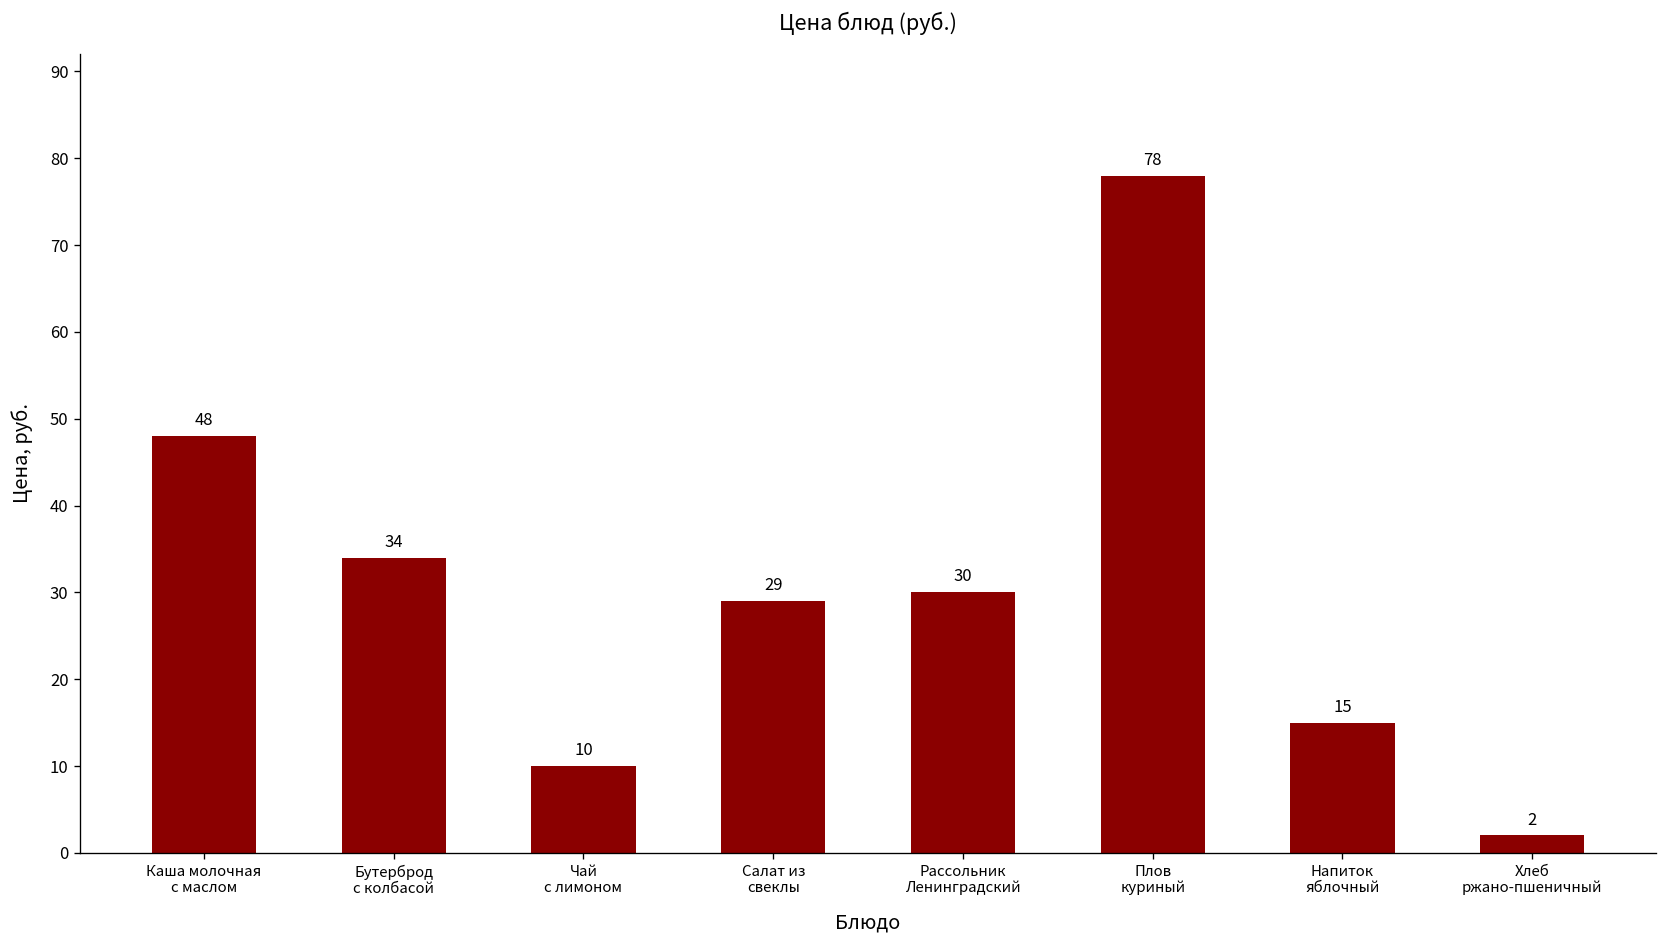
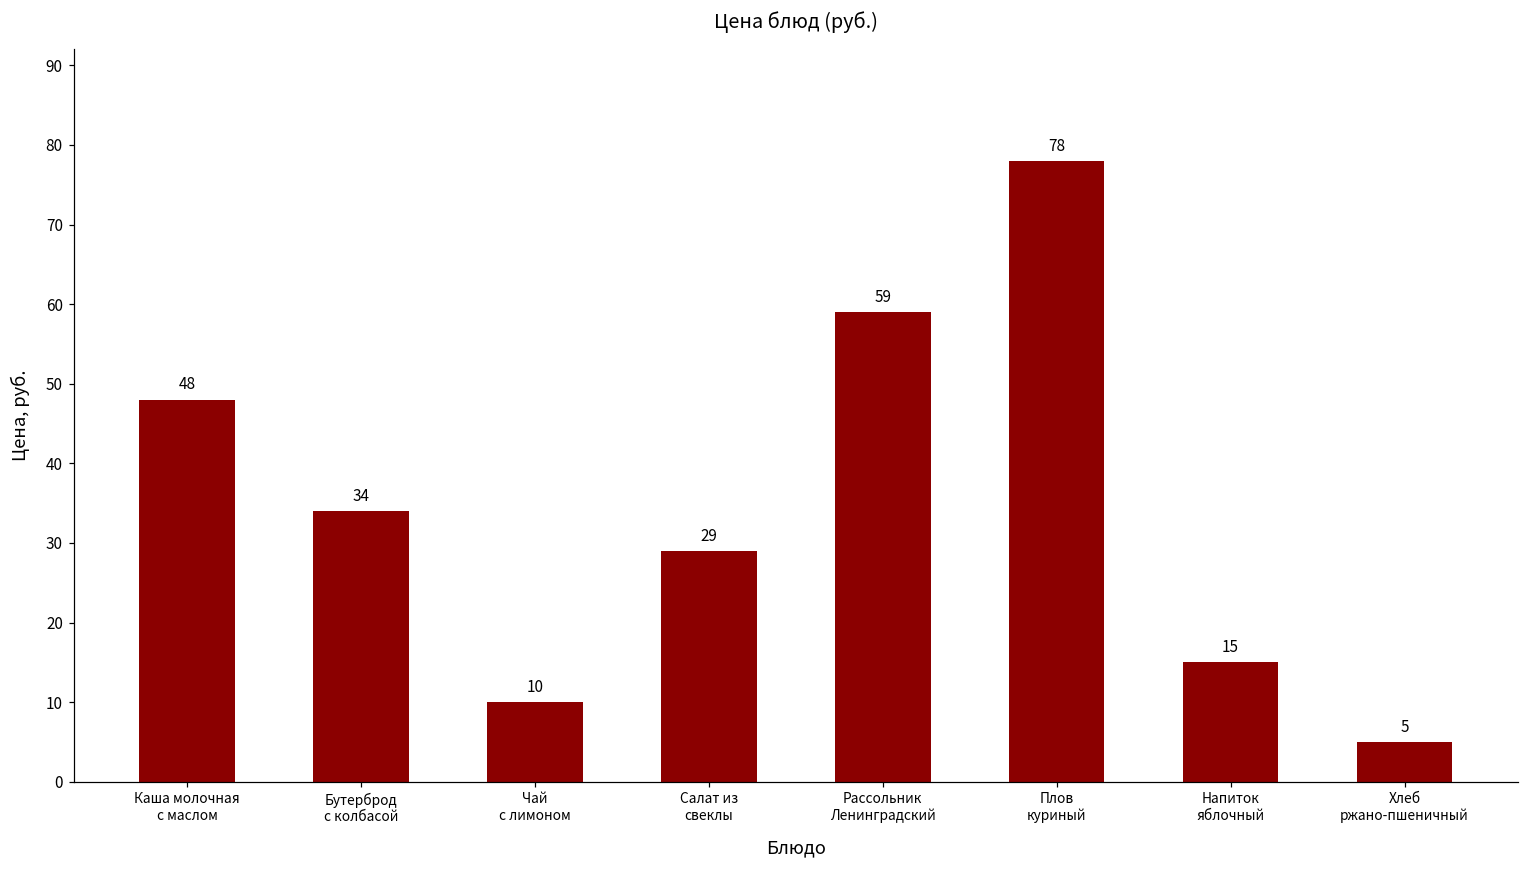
Рассольник Ленинградский: 30 -> 59
Хлеб ржано-пшеничный: 2 -> 5
